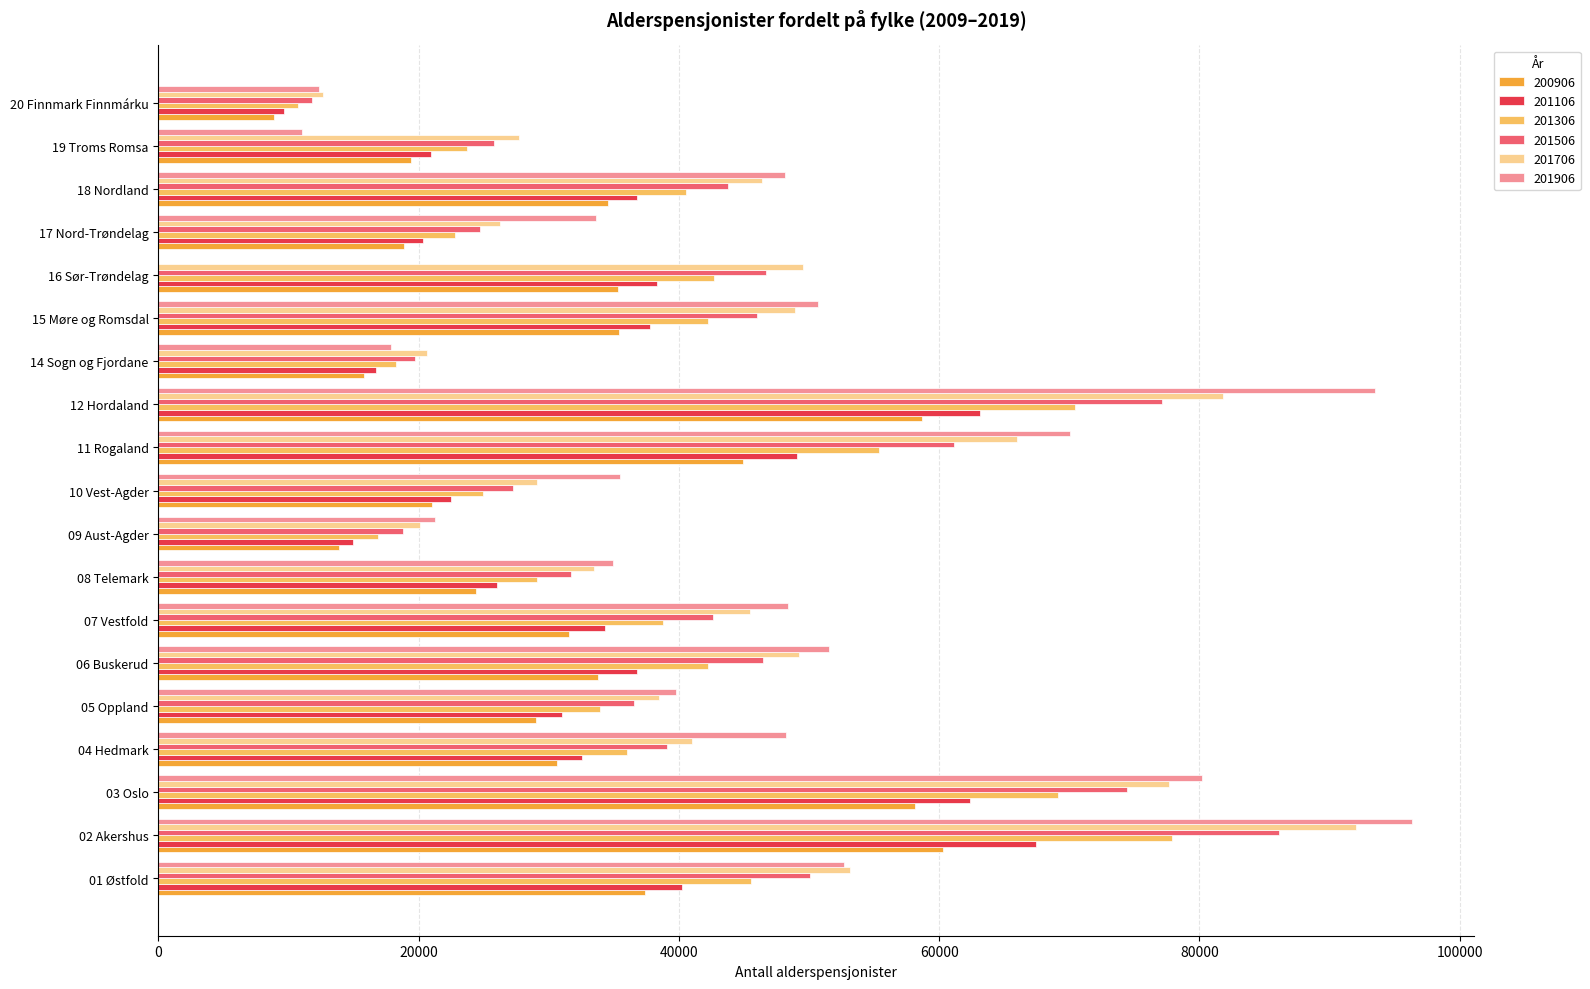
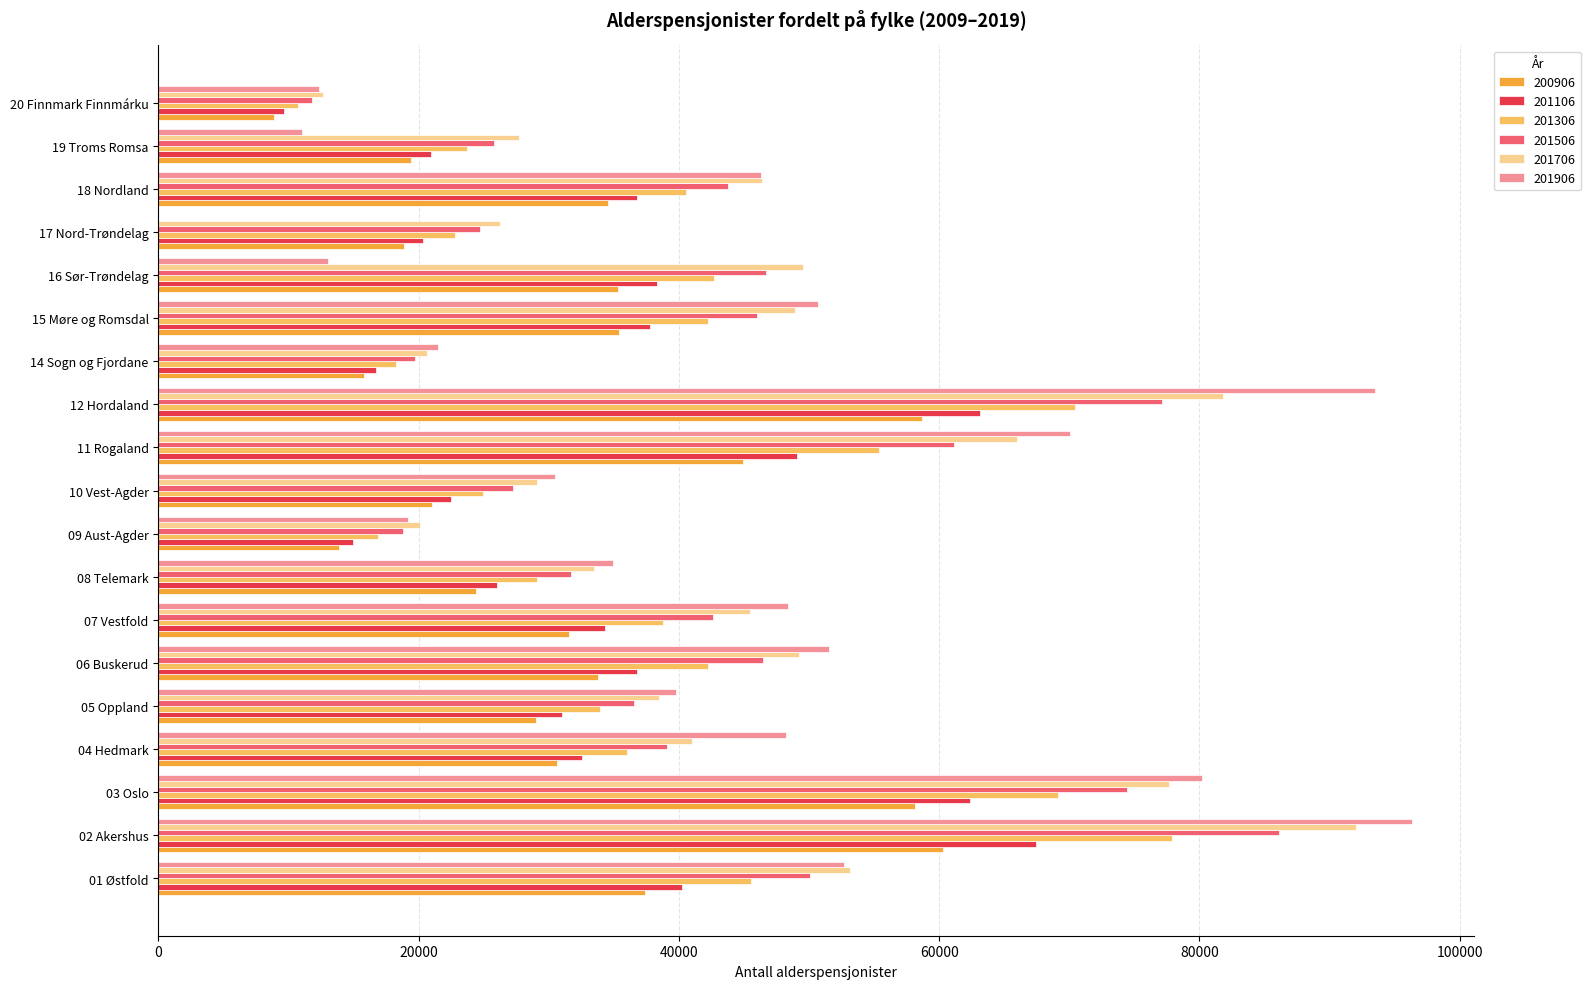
201906, 18 Nordland: 48200 -> 46300
201906, 17 Nord-Trøndelag: 33600 -> 0
201906, 16 Sør-Trøndelag: 0 -> 13000
201906, 14 Sogn og Fjordane: 17900 -> 21500
201906, 10 Vest-Agder: 35500 -> 30500
201906, 09 Aust-Agder: 21300 -> 19200
